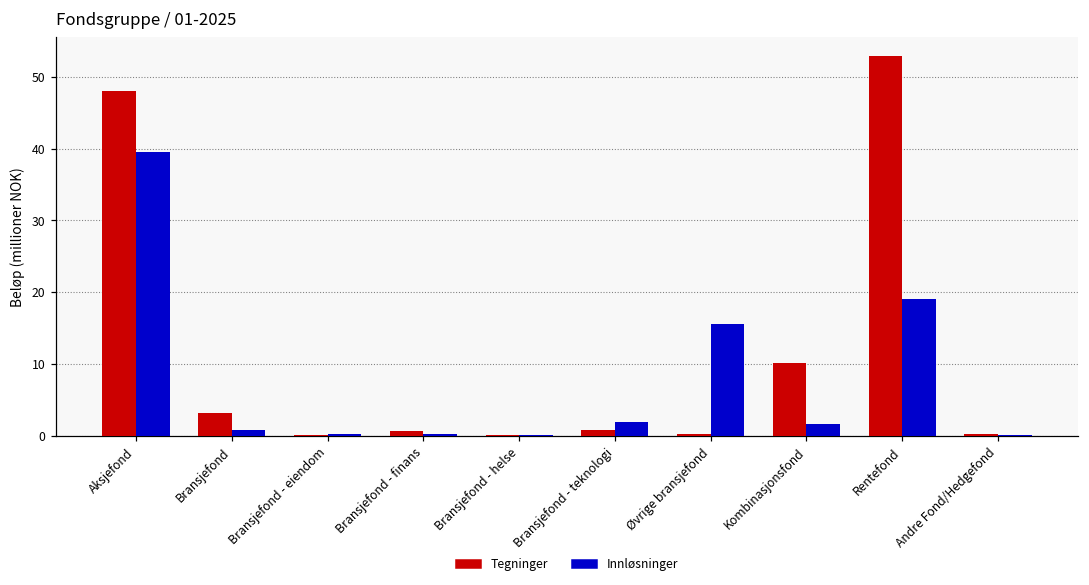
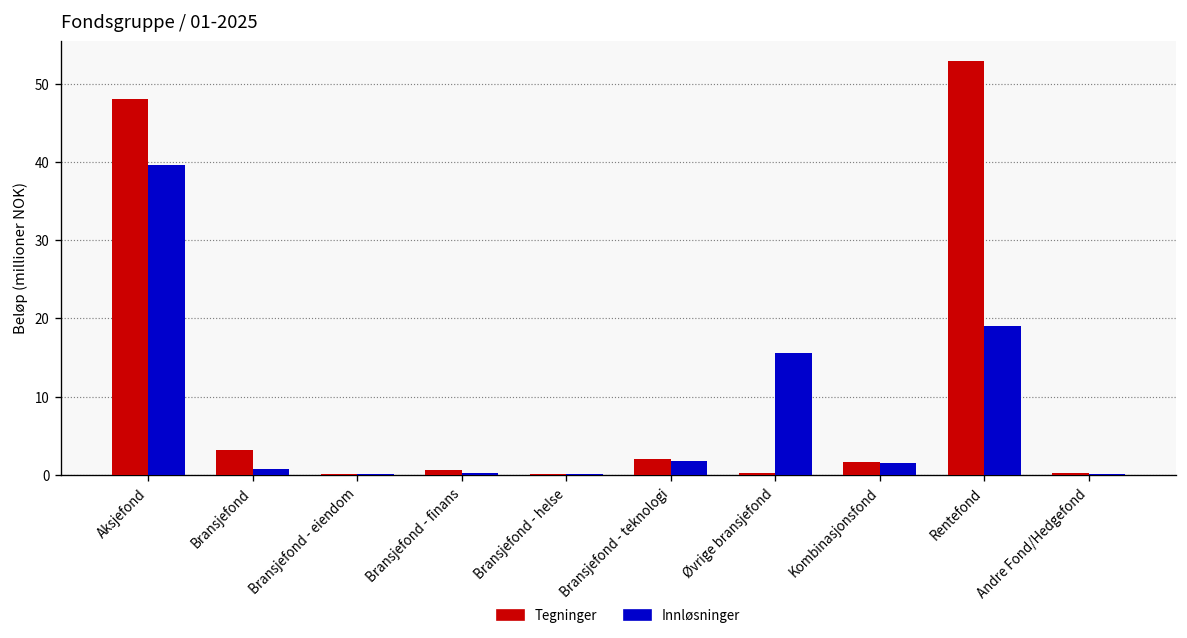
Tegninger, Bransjefond - teknologi: 1 -> 2
Tegninger, Kombinasjonsfond: 10 -> 2
